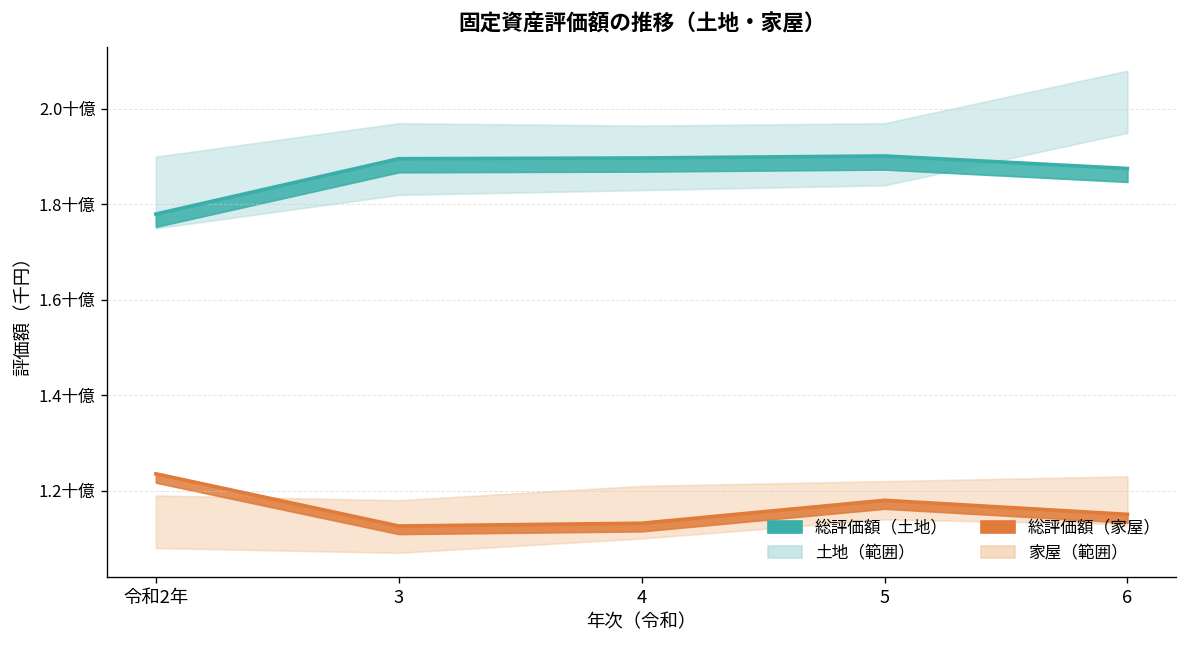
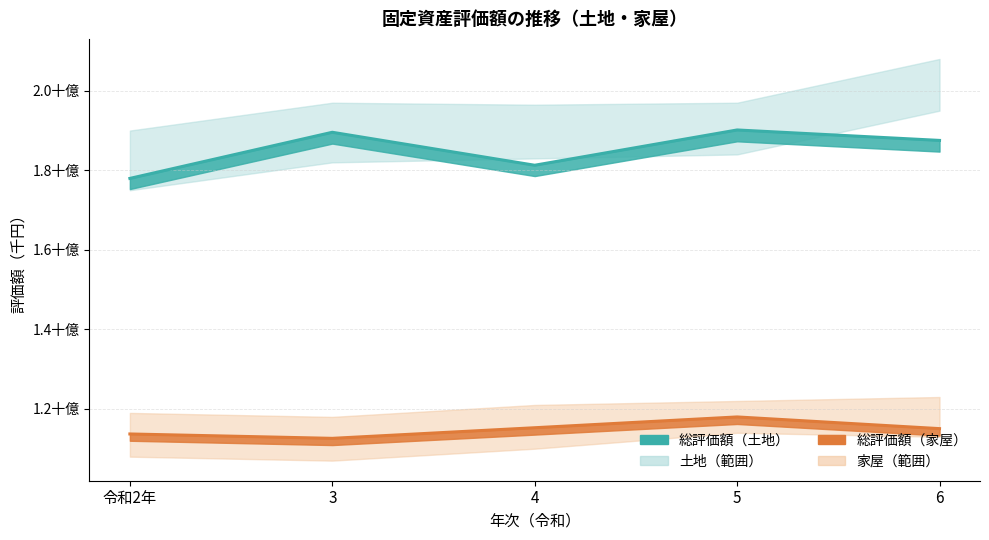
総評価額（家屋）, 令和2年: 1.24十億 -> 1.14十億
総評価額（土地）, 4: 1.90十億 -> 1.81十億
総評価額（家屋）, 4: 1.13十億 -> 1.15十億
